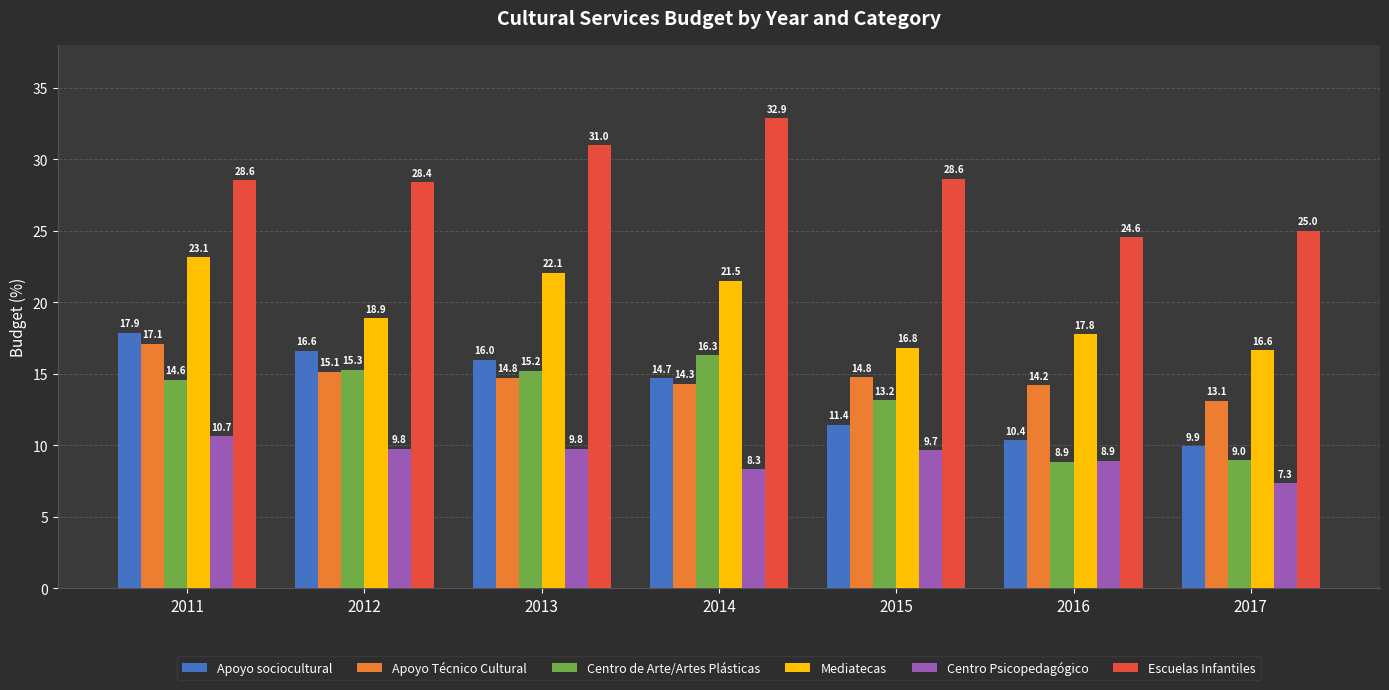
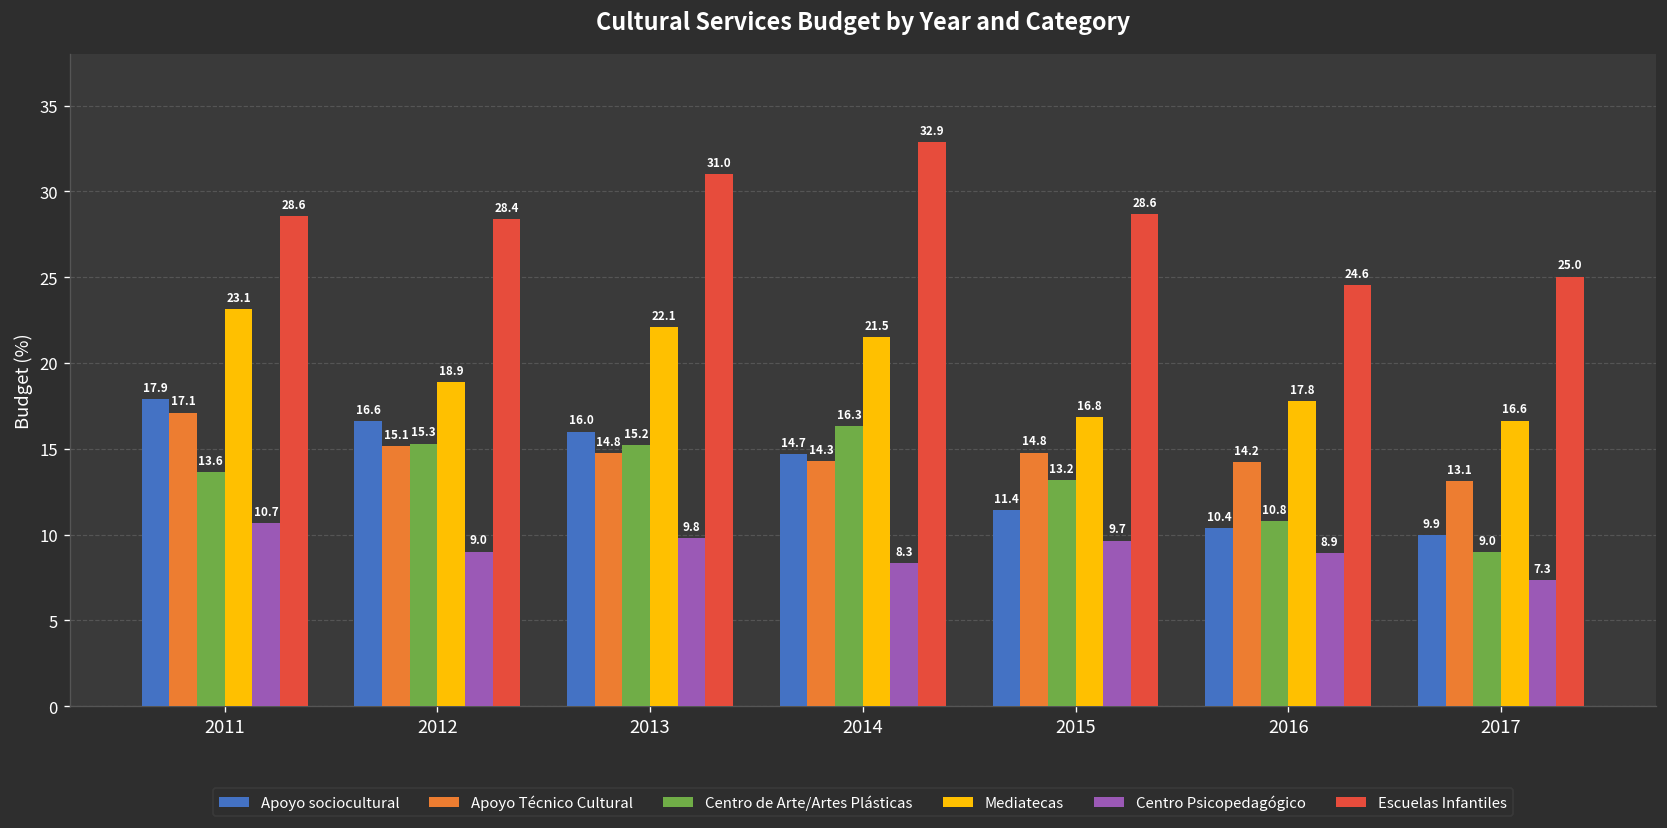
Centro de Arte/Artes Plásticas, 2011: 14.6 -> 13.6
Centro Psicopedagógico, 2012: 9.8 -> 9.0
Centro de Arte/Artes Plásticas, 2016: 8.9 -> 10.8
